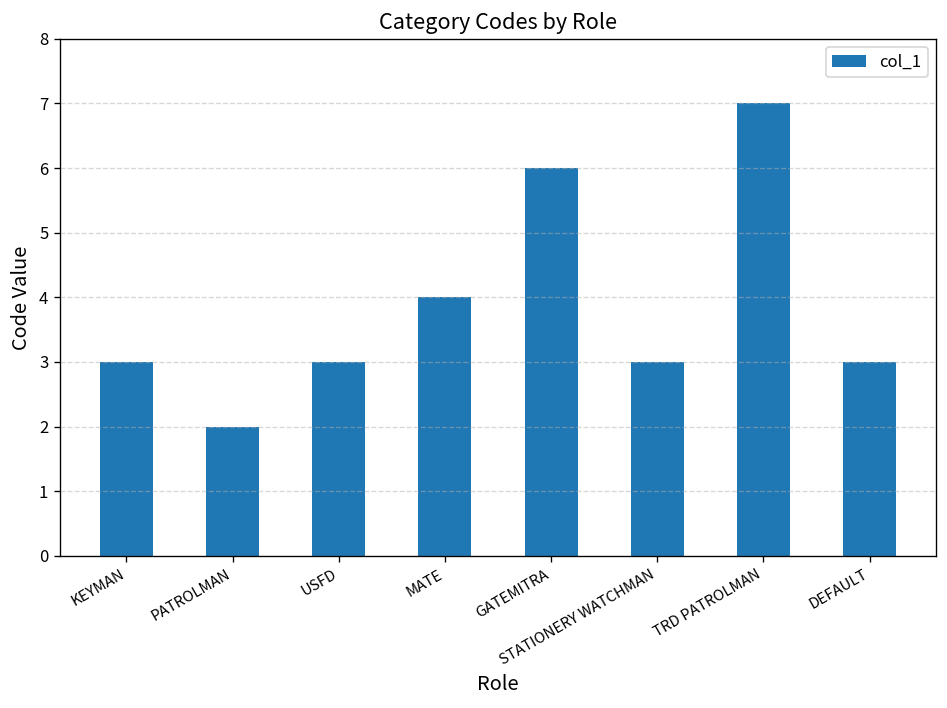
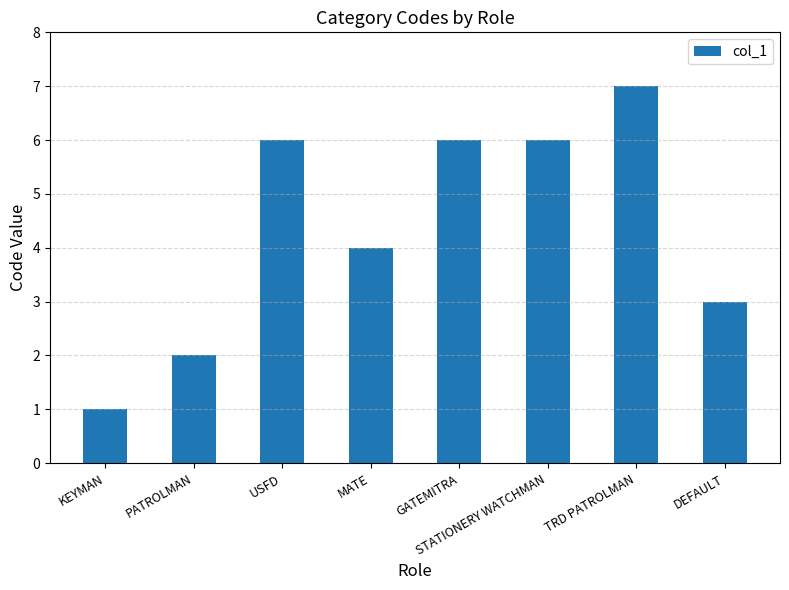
KEYMAN: 3 -> 1
USFD: 3 -> 6
STATIONERY WATCHMAN: 3 -> 6
